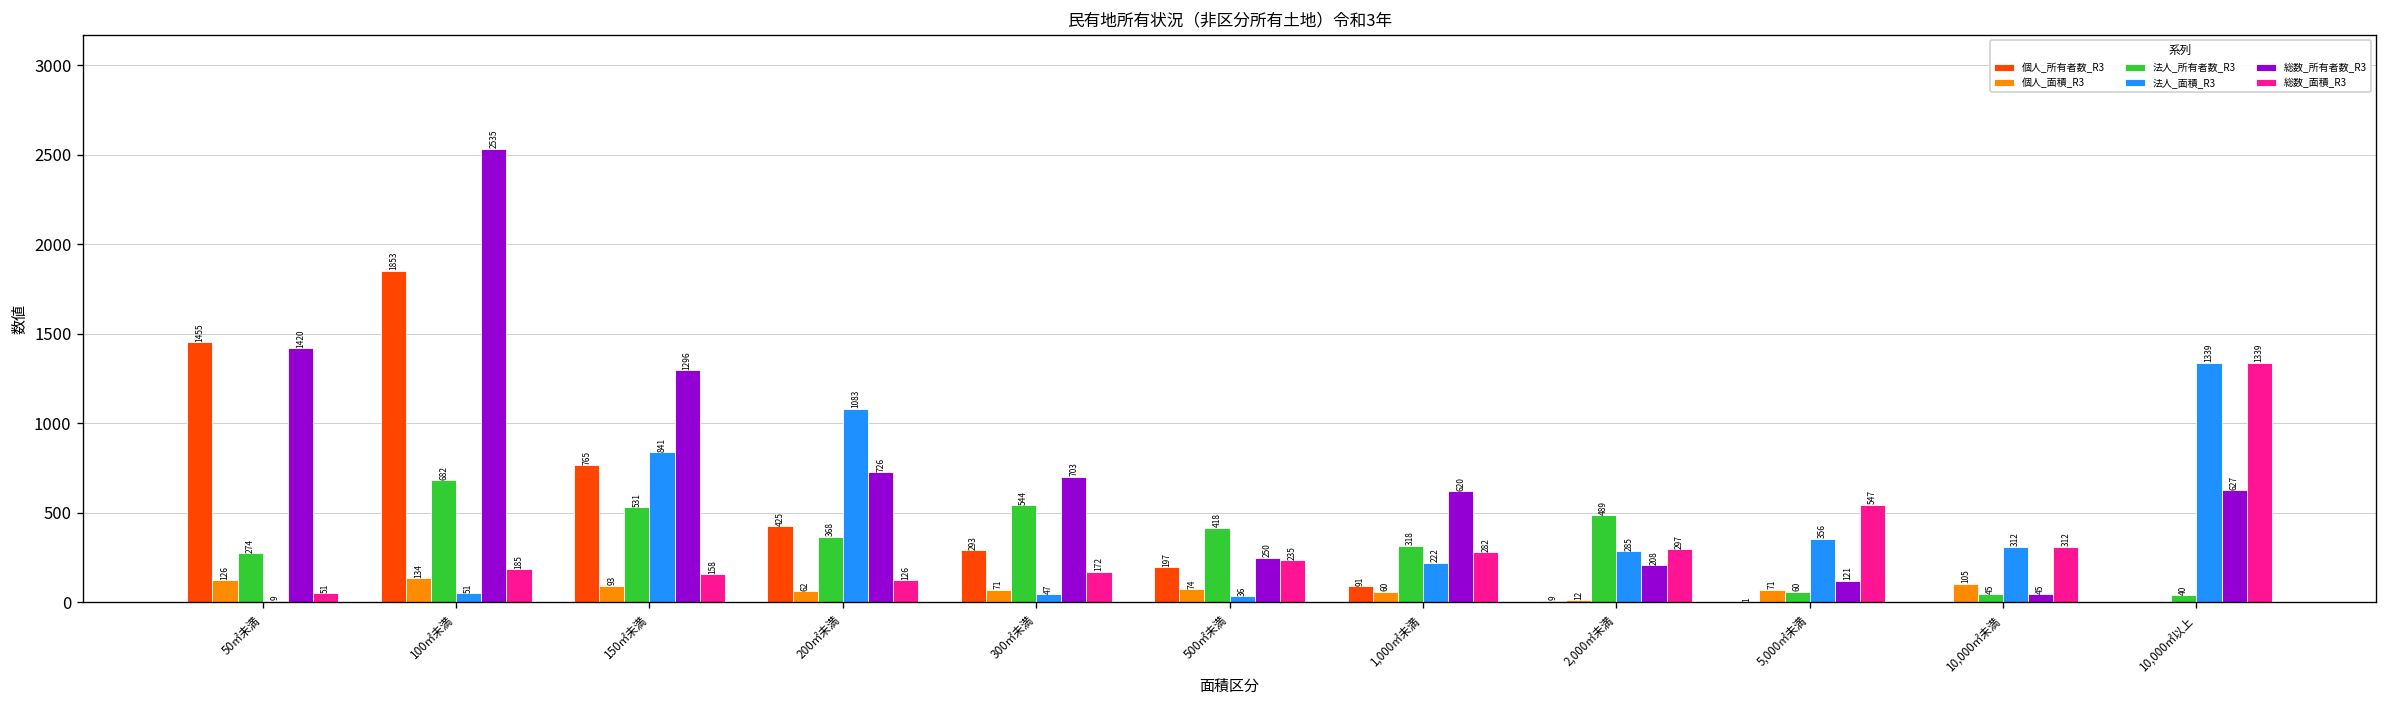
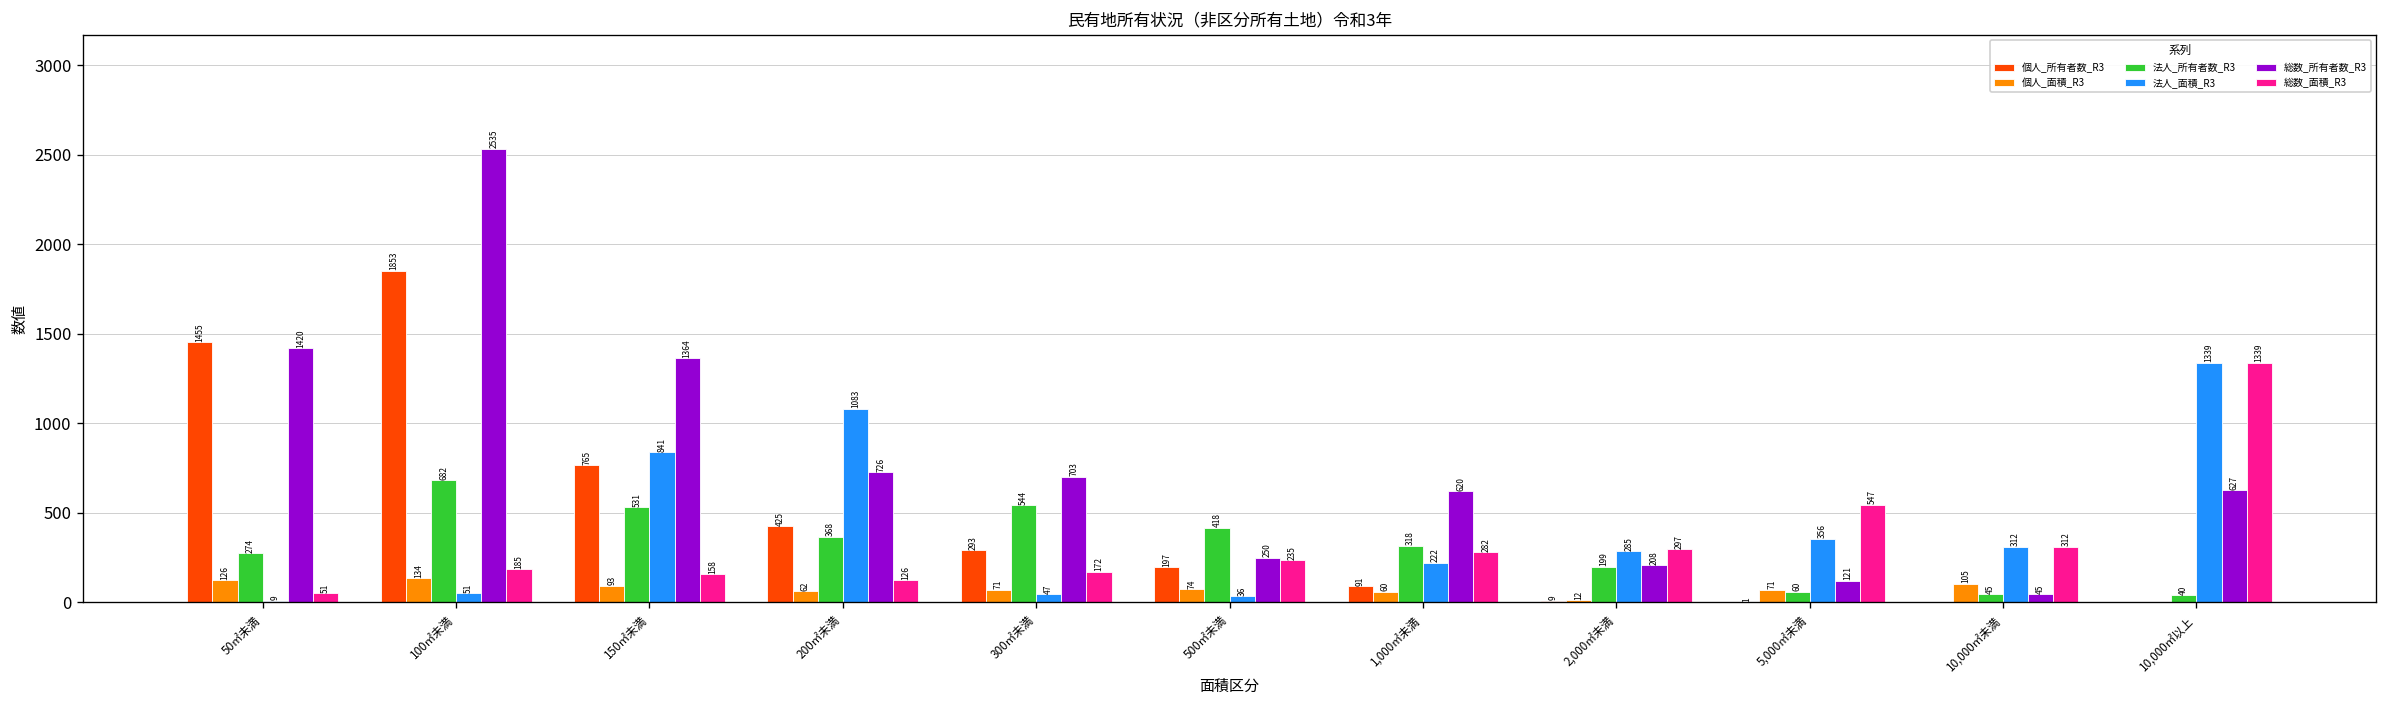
総数_所有者数_R3, 150㎡未満: 1296 -> 1364
法人_所有者数_R3, 2,000㎡未満: 489 -> 199
